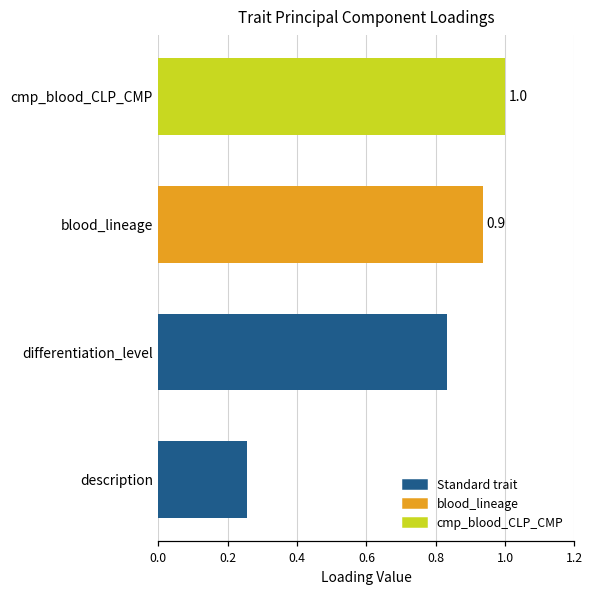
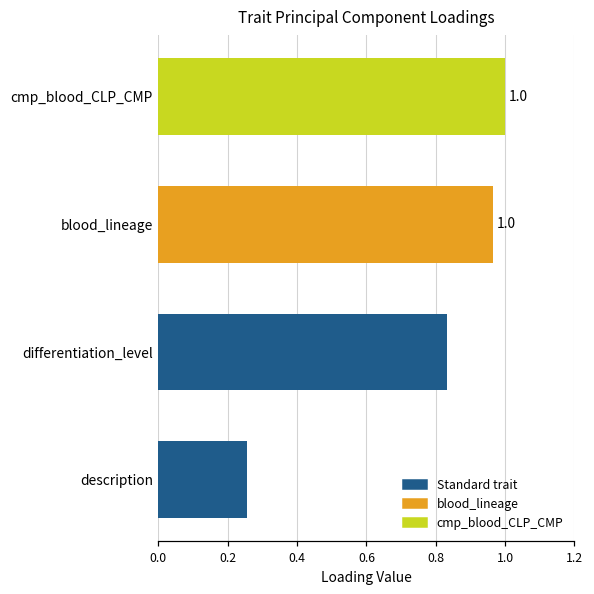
blood_lineage: 0.9 -> 1.0
